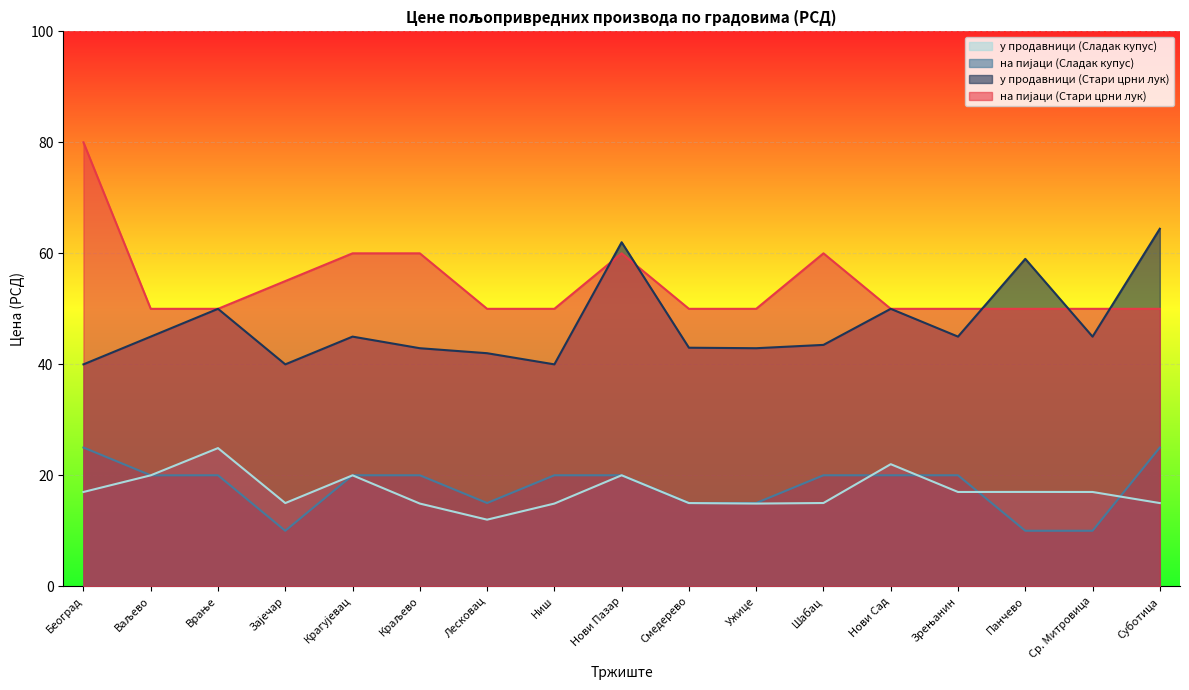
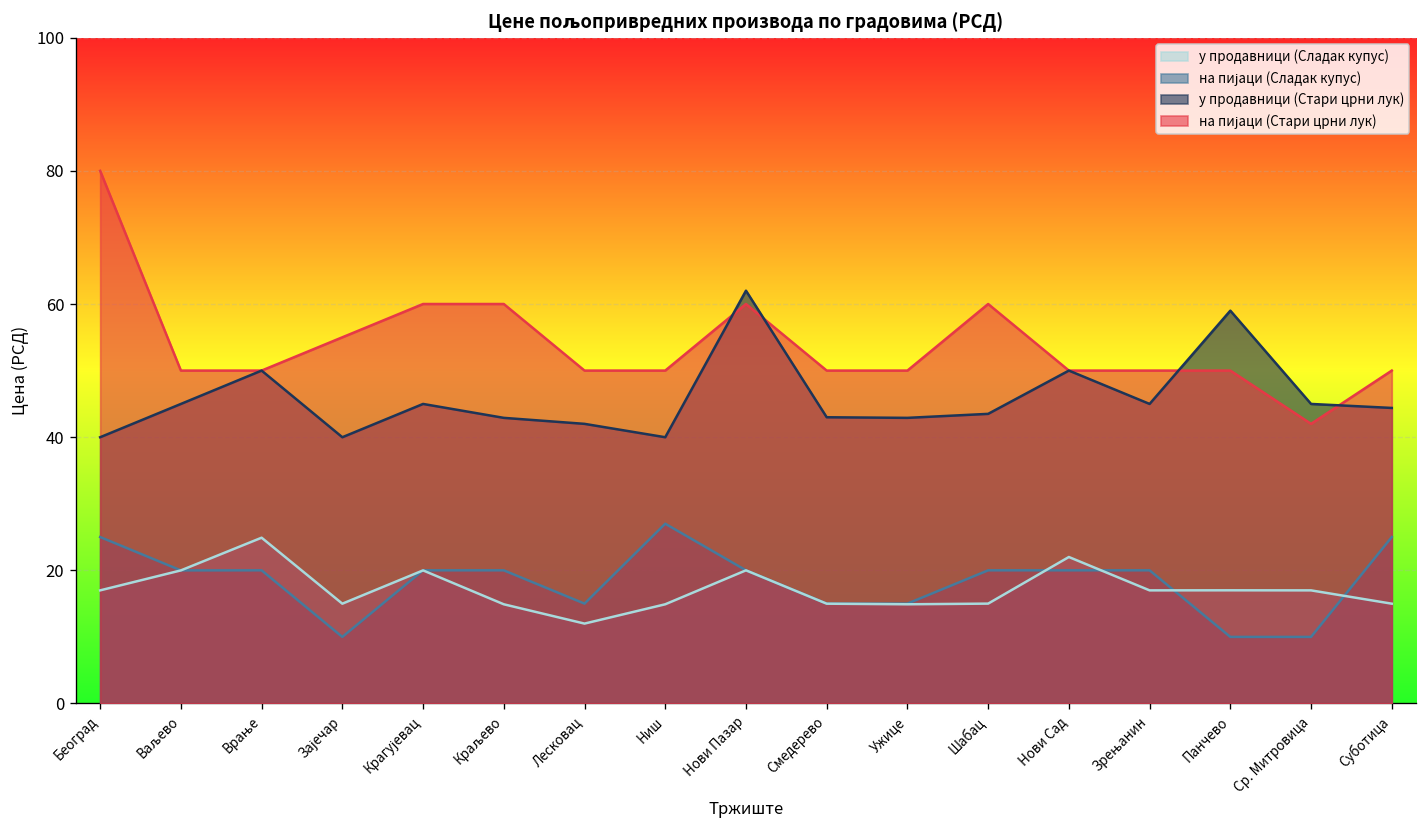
на пијаци (Сладак купус), Ниш: 20 -> 27
на пијаци (Стари црни лук), Ср. Митровица: 50 -> 42
у продавници (Стари црни лук), Суботица: 64 -> 44
